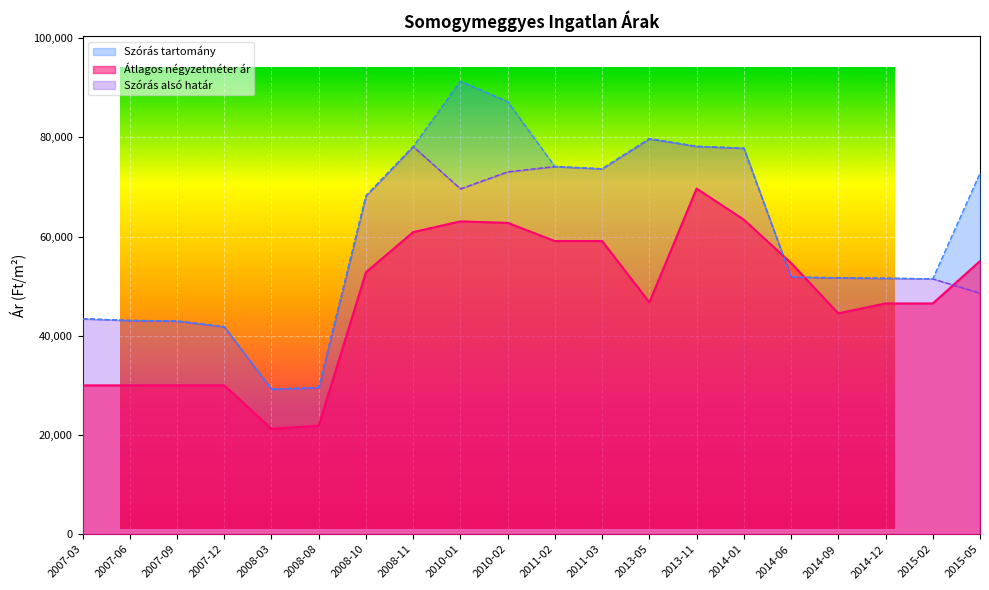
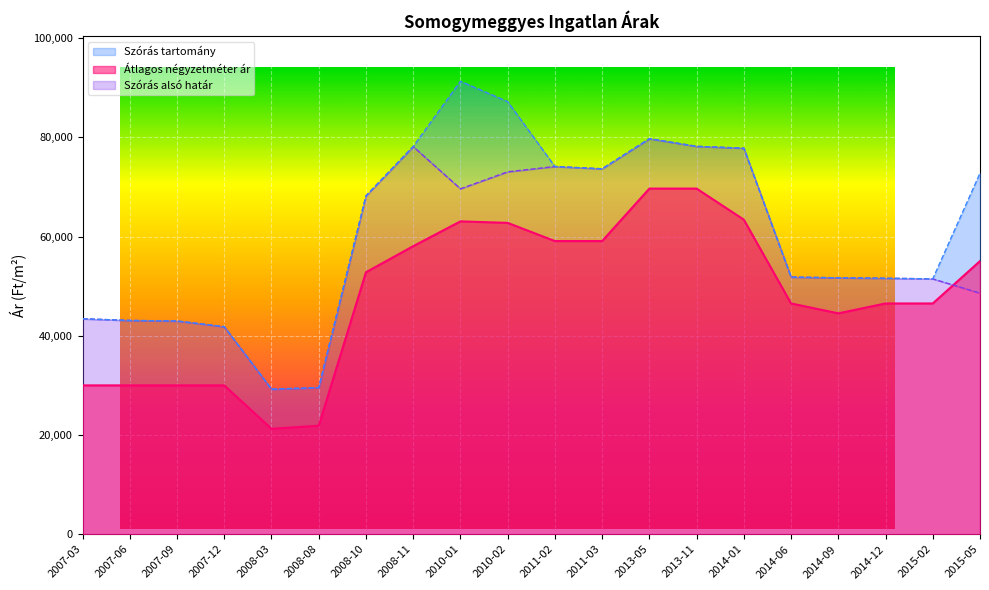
Átlagos négyzetméter ár, 2008-11: 61,000 -> 58,000
Átlagos négyzetméter ár, 2013-05: 47,000 -> 70,000
Átlagos négyzetméter ár, 2014-06: 55,000 -> 47,000
